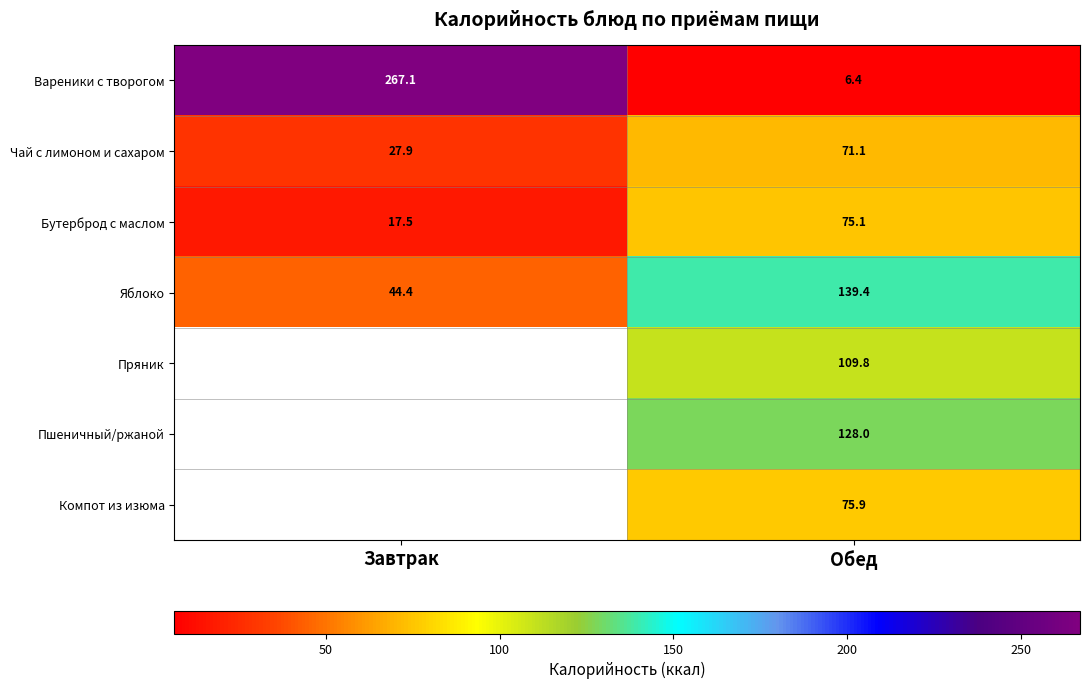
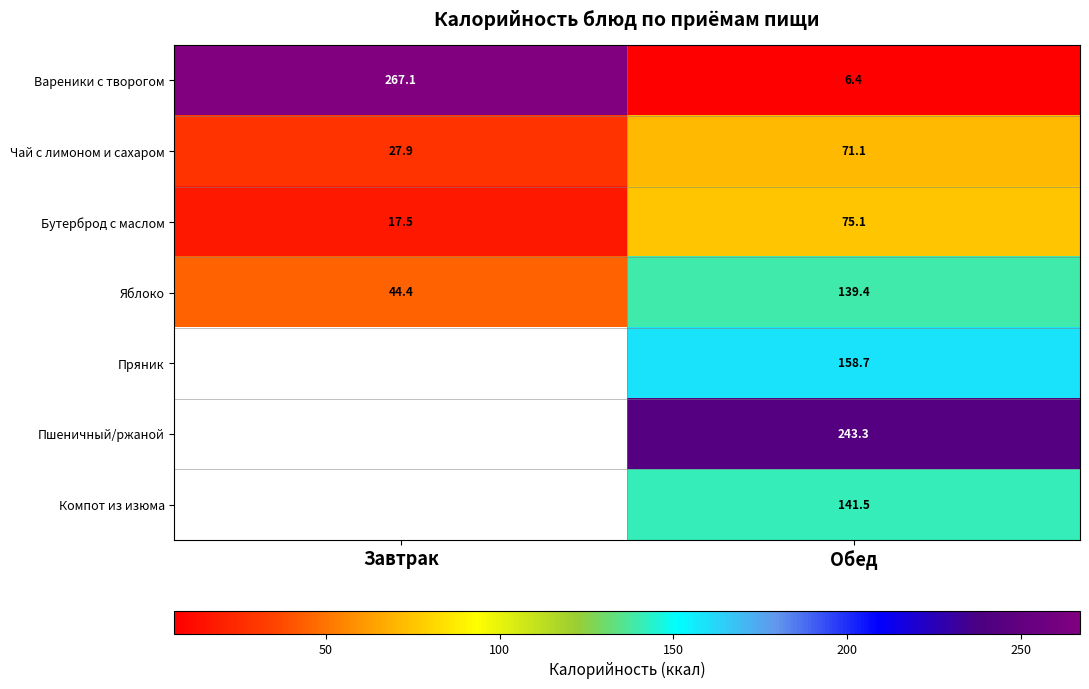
Пряник, Обед: 109.8 -> 158.7
Пшеничный/ржаной, Обед: 128.0 -> 243.3
Компот из изюма, Обед: 75.9 -> 141.5
